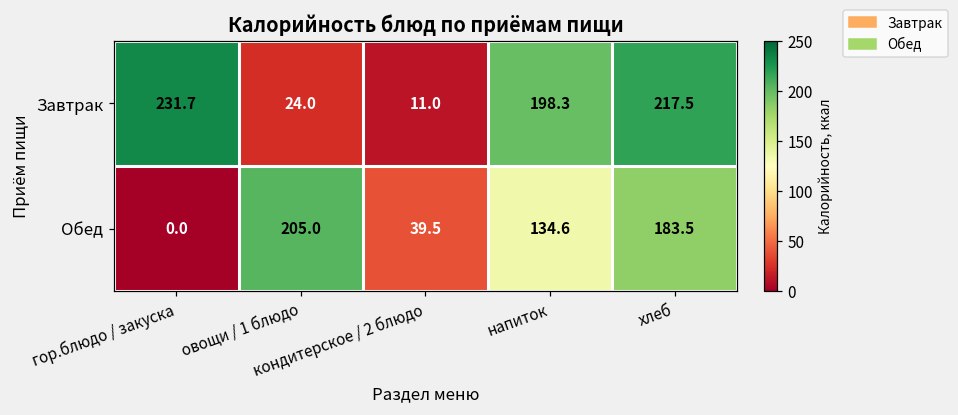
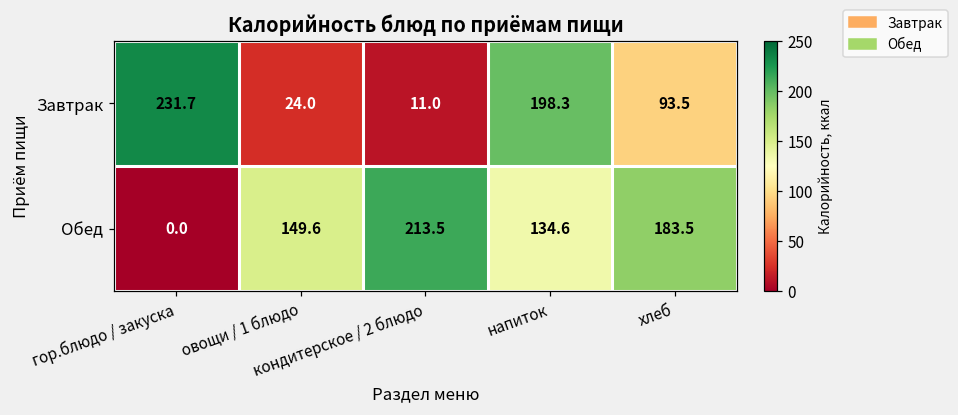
Завтрак, хлеб: 217.5 -> 93.5
Обед, овощи / 1 блюдо: 205.0 -> 149.6
Обед, кондитерское / 2 блюдо: 39.5 -> 213.5
